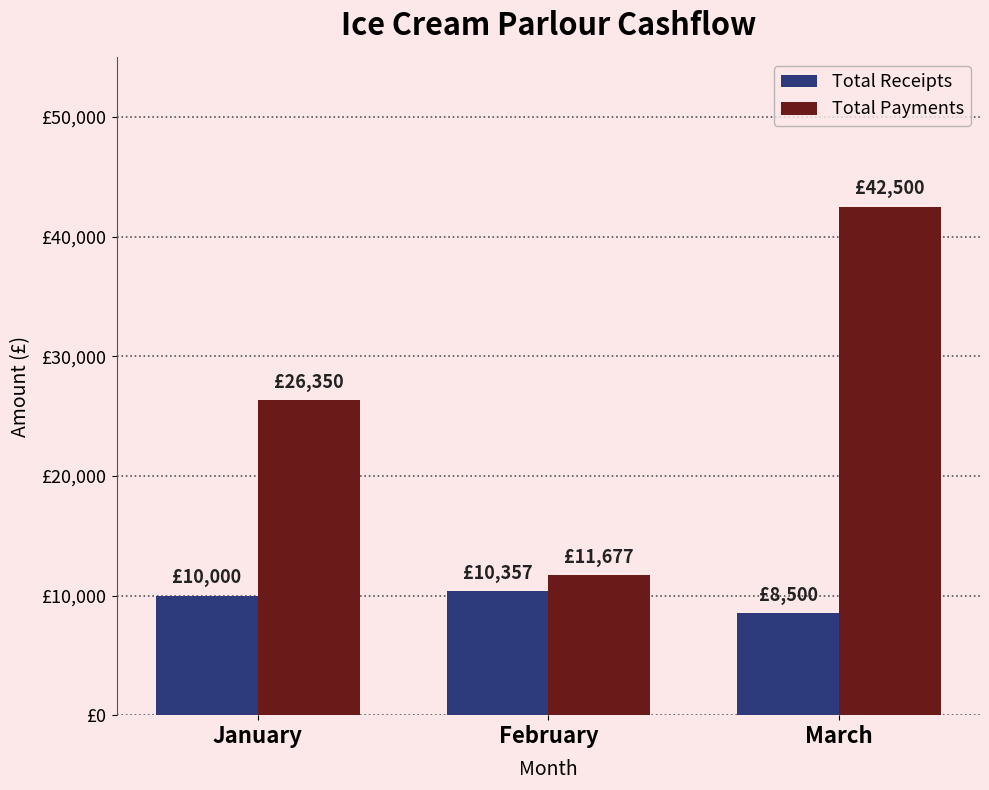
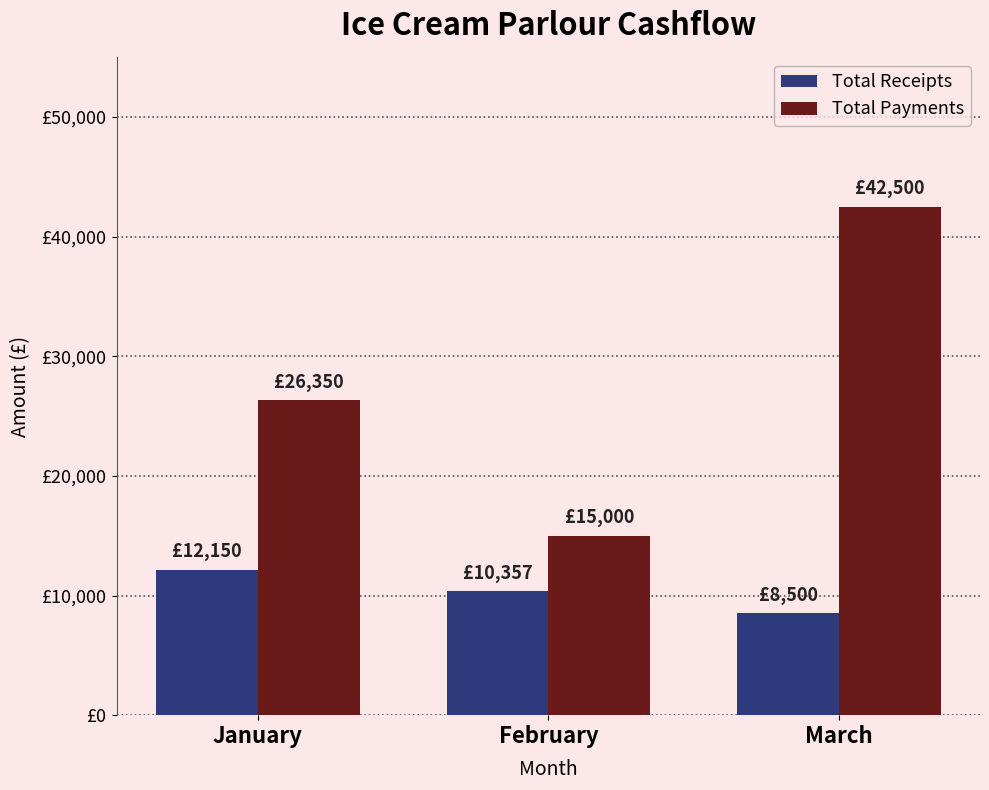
Total Receipts, January: £10,000 -> £12,150
Total Payments, February: £11,677 -> £15,000
